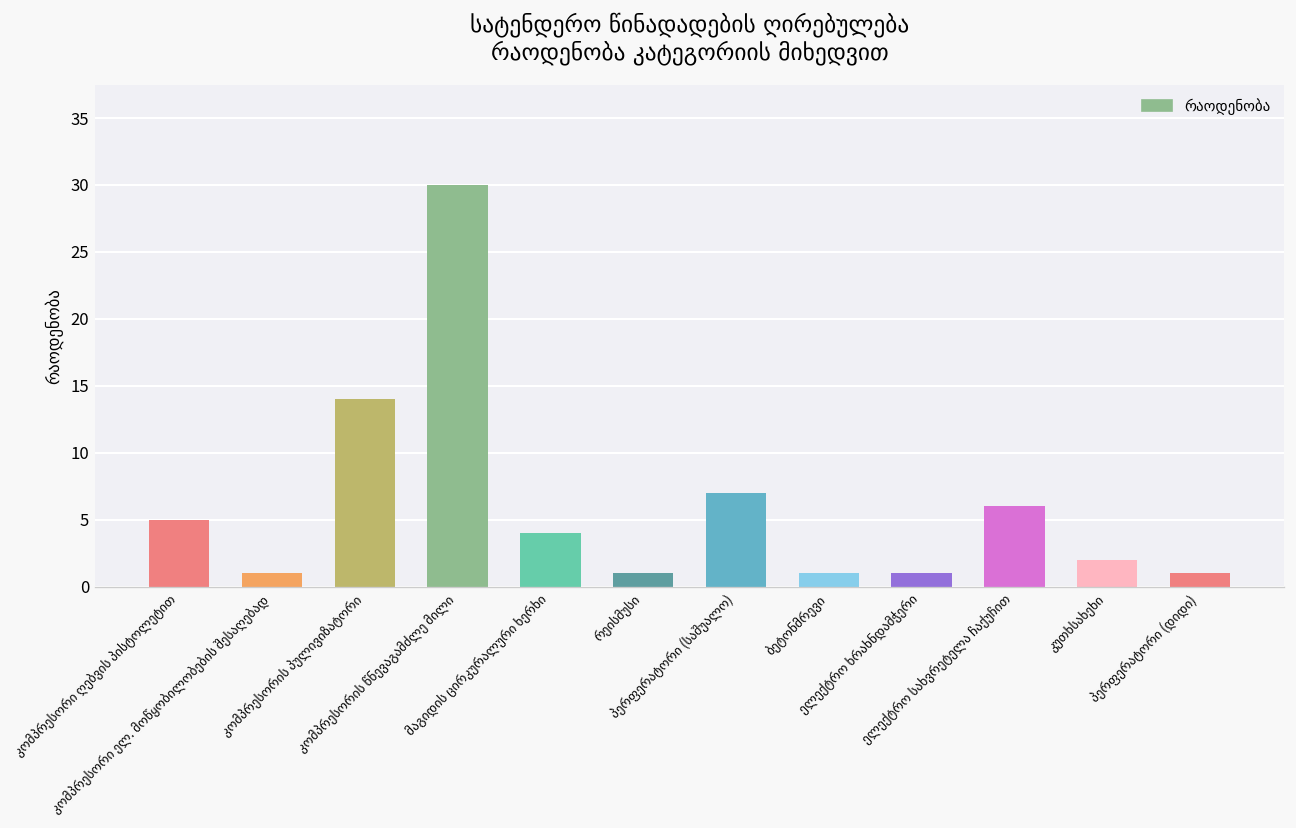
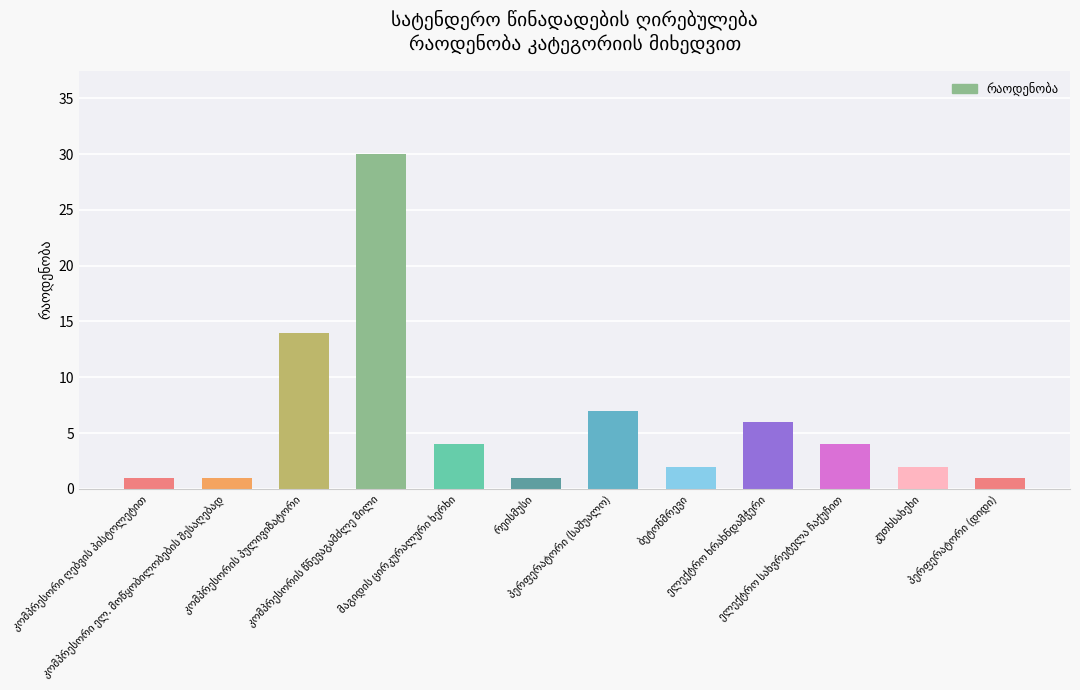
კომპრესორი ღებვის პისტოლეტით: 5 -> 1
ბეტონმრევი: 1 -> 2
ელექტრო ხრახნდამჭერი: 1 -> 6
ელექტრო სახვრეტელა ჩაქუჩით: 6 -> 4
